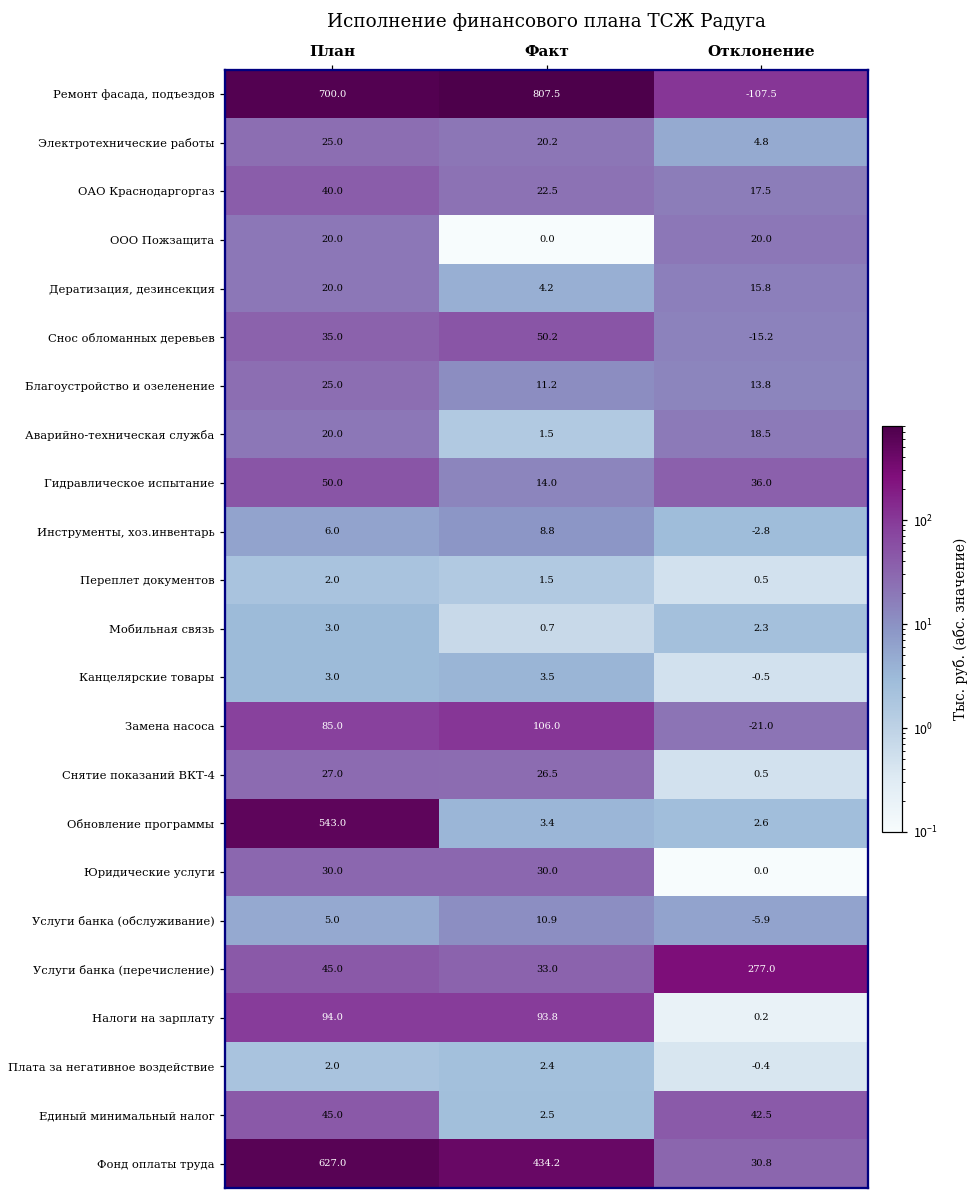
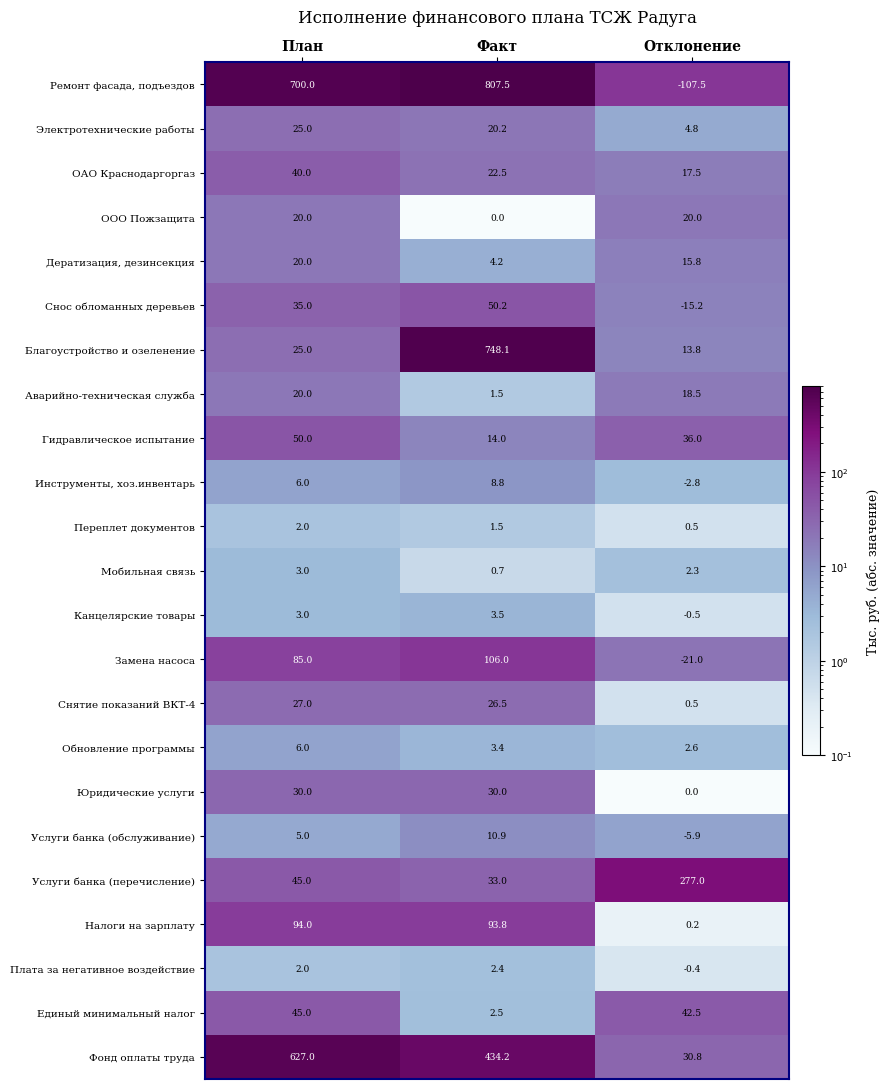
Благоустройство и озеленение, Факт: 11.2 -> 748.1
Обновление программы, План: 543.0 -> 6.0
